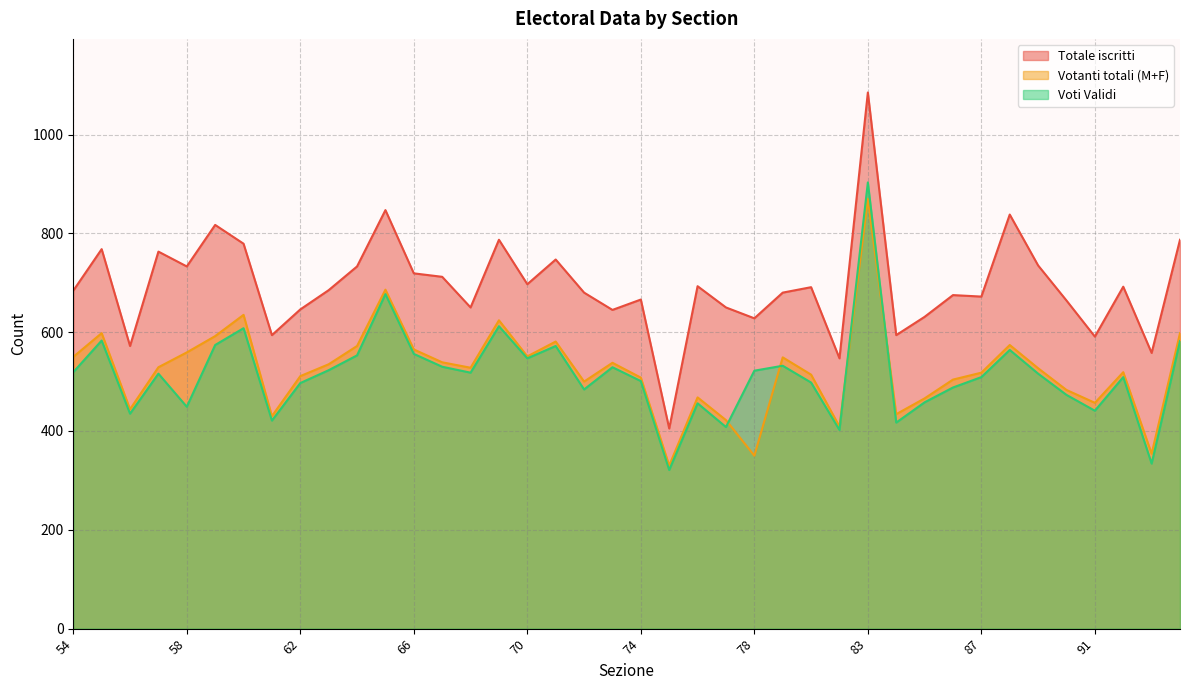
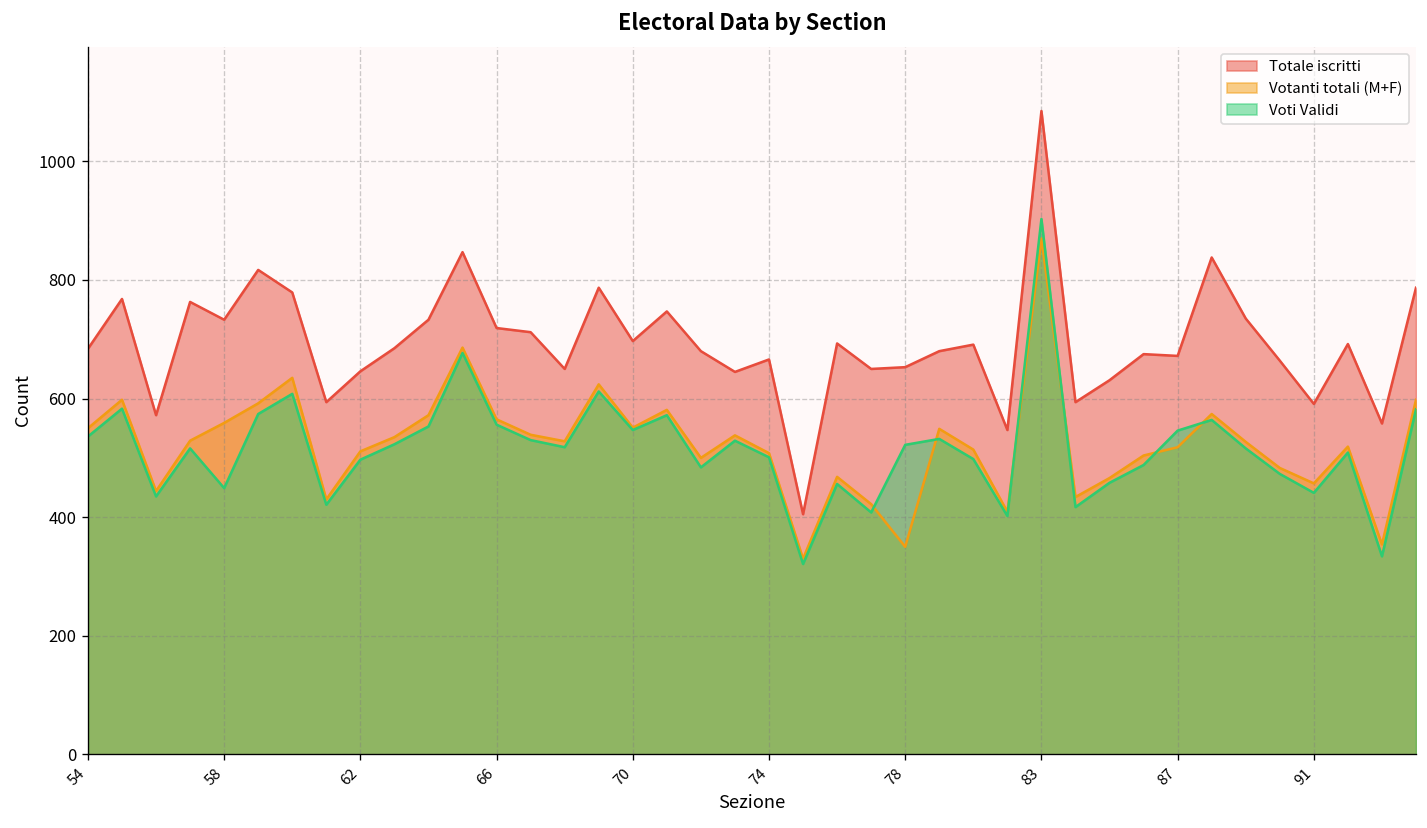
Voti Validi, 54: 520 -> 540
Totale iscritti, 78: 630 -> 650
Voti Validi, 87: 510 -> 550
